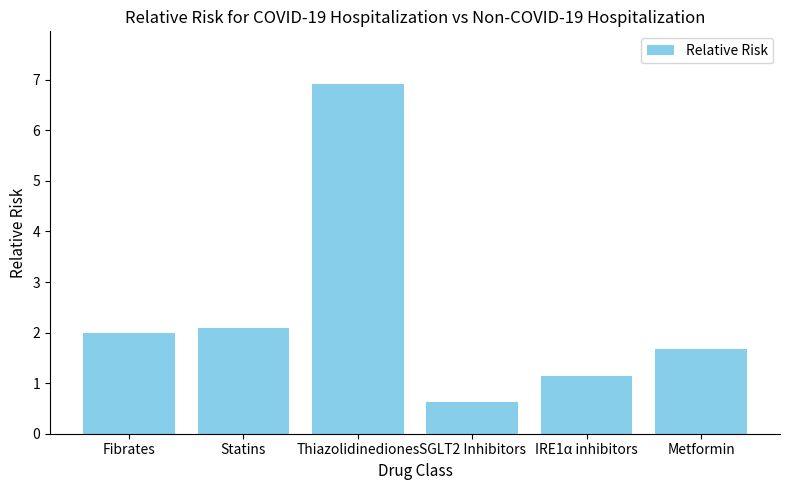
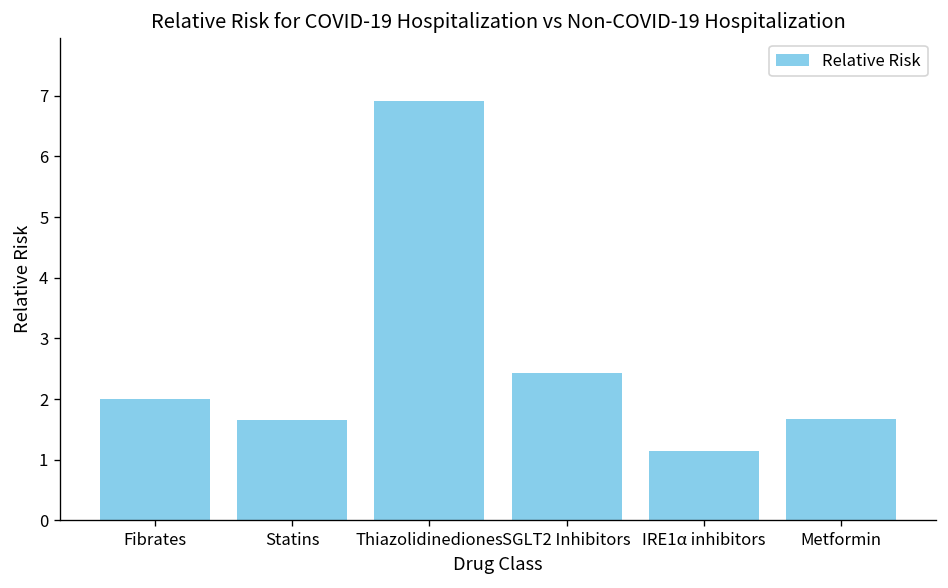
Statins: 2.1 -> 1.7
SGLT2 Inhibitors: 0.6 -> 2.4
